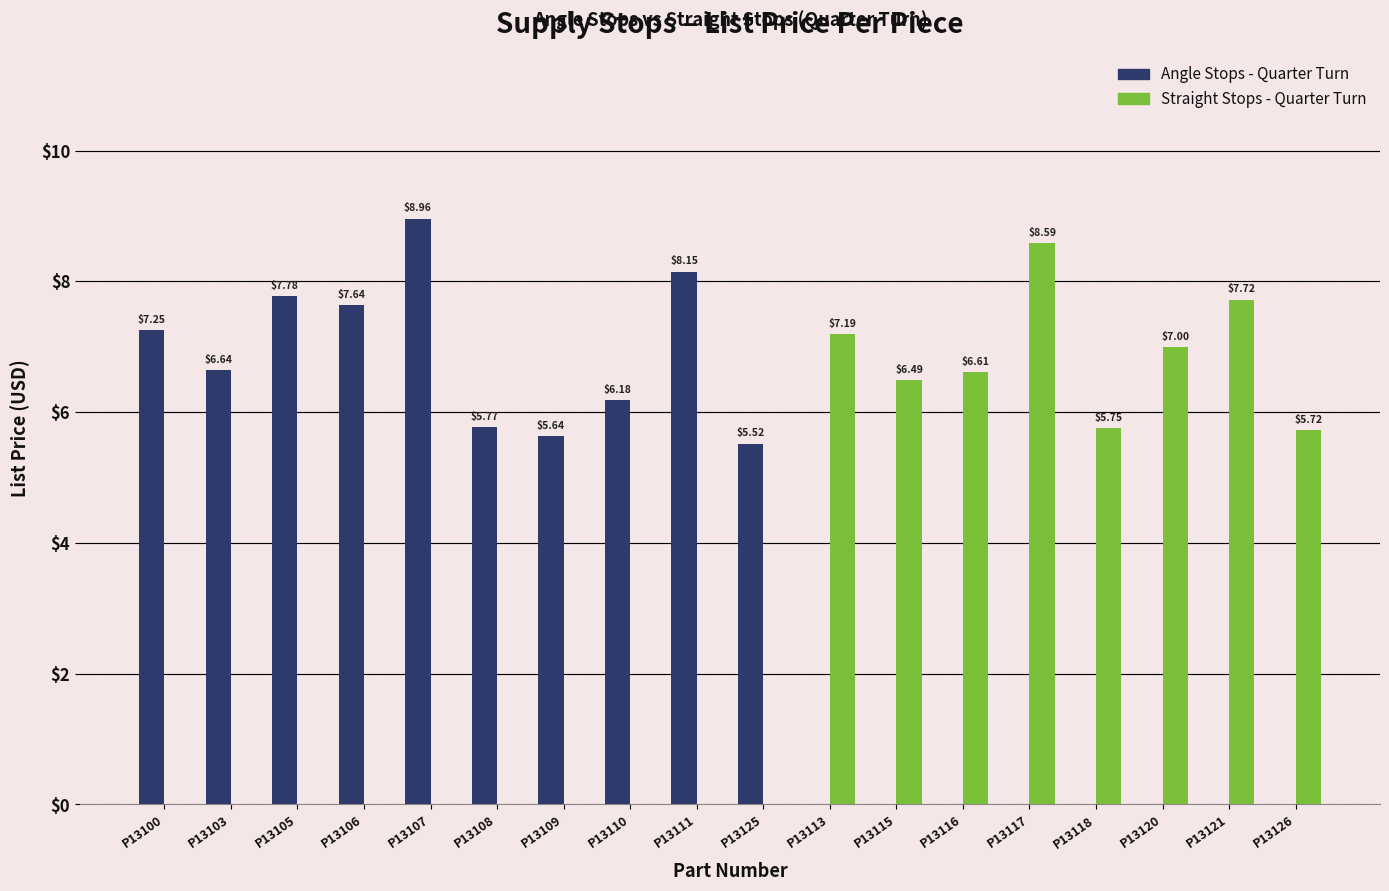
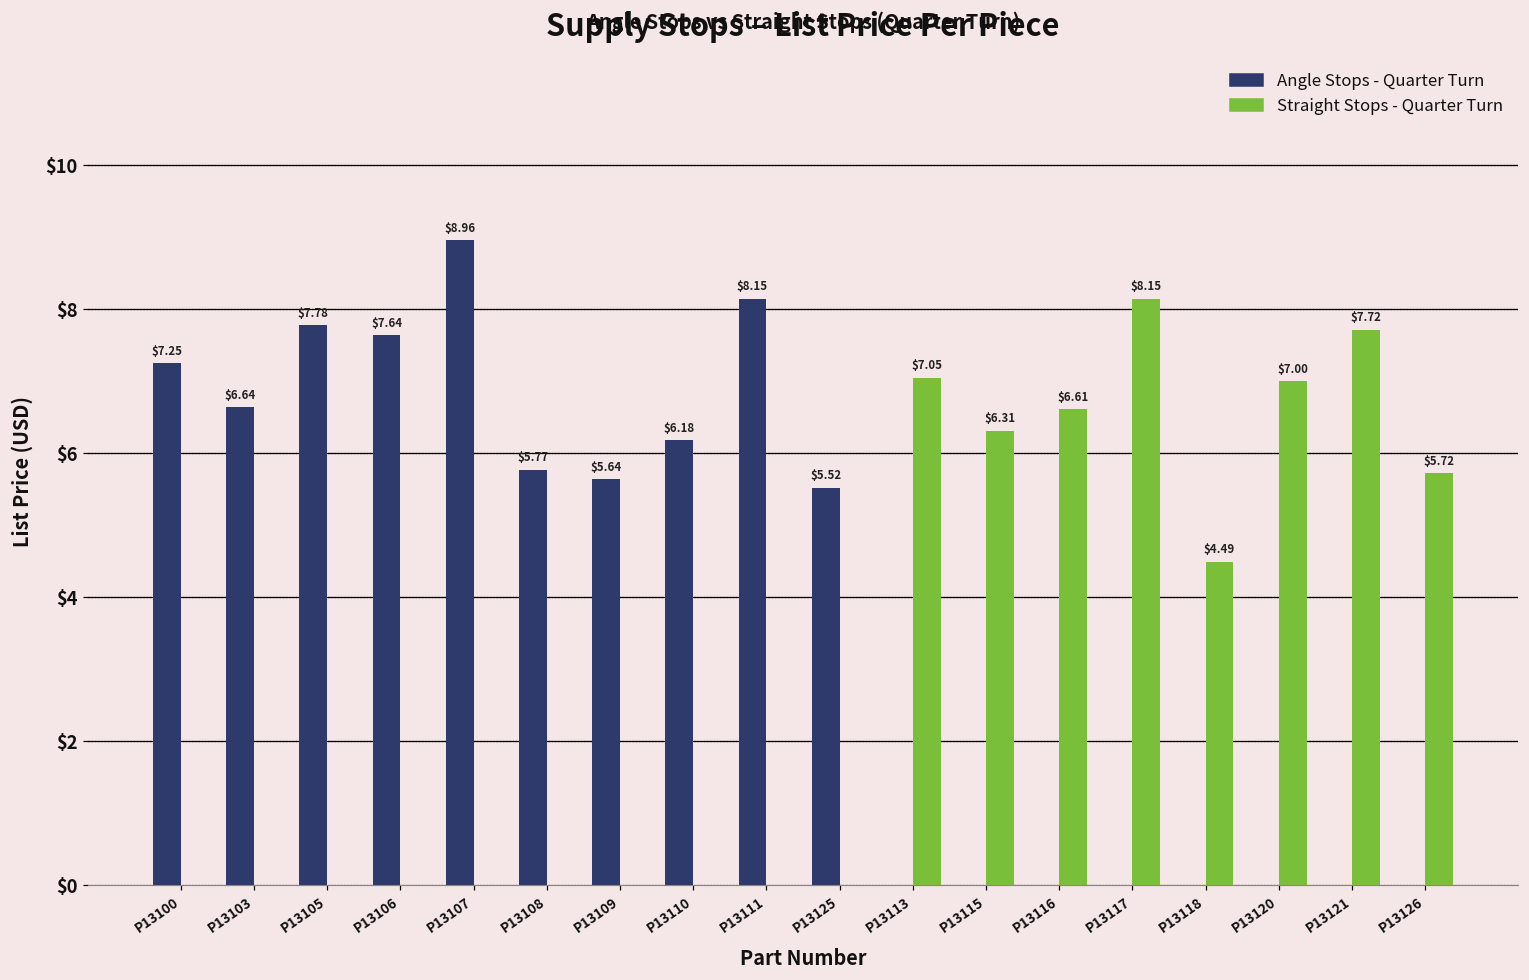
Straight Stops - Quarter Turn, P13113: $7.19 -> $7.05
Straight Stops - Quarter Turn, P13115: $6.49 -> $6.31
Straight Stops - Quarter Turn, P13117: $8.59 -> $8.15
Straight Stops - Quarter Turn, P13118: $5.75 -> $4.49
